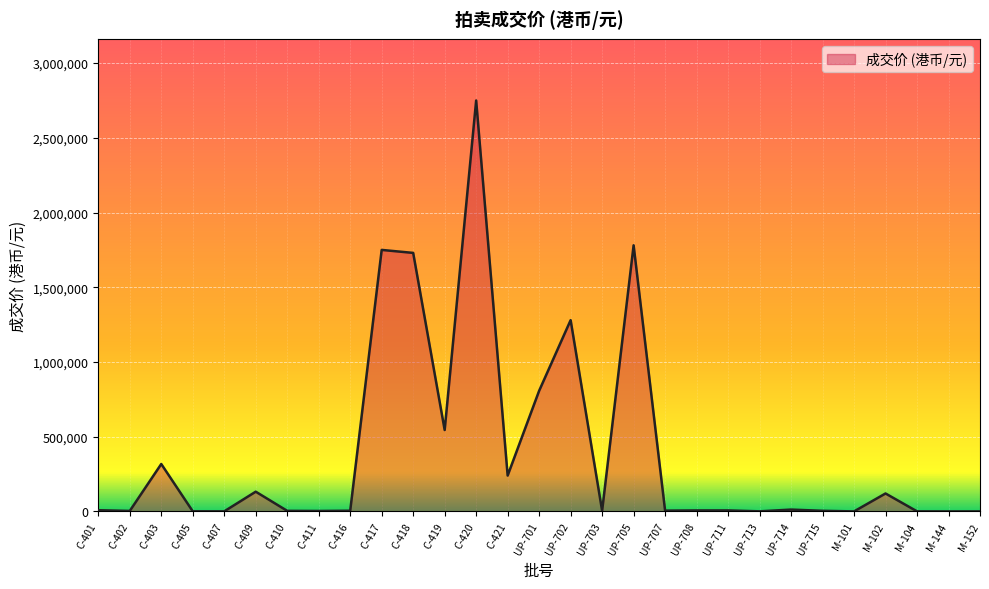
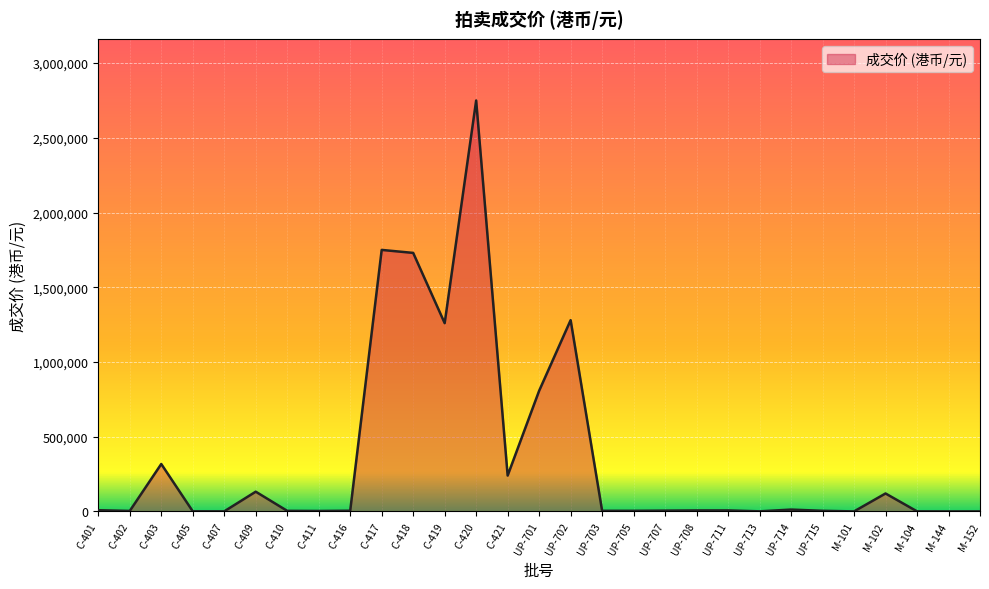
C-419: 540,000 -> 1,260,000
UP-705: 1,780,000 -> 0
